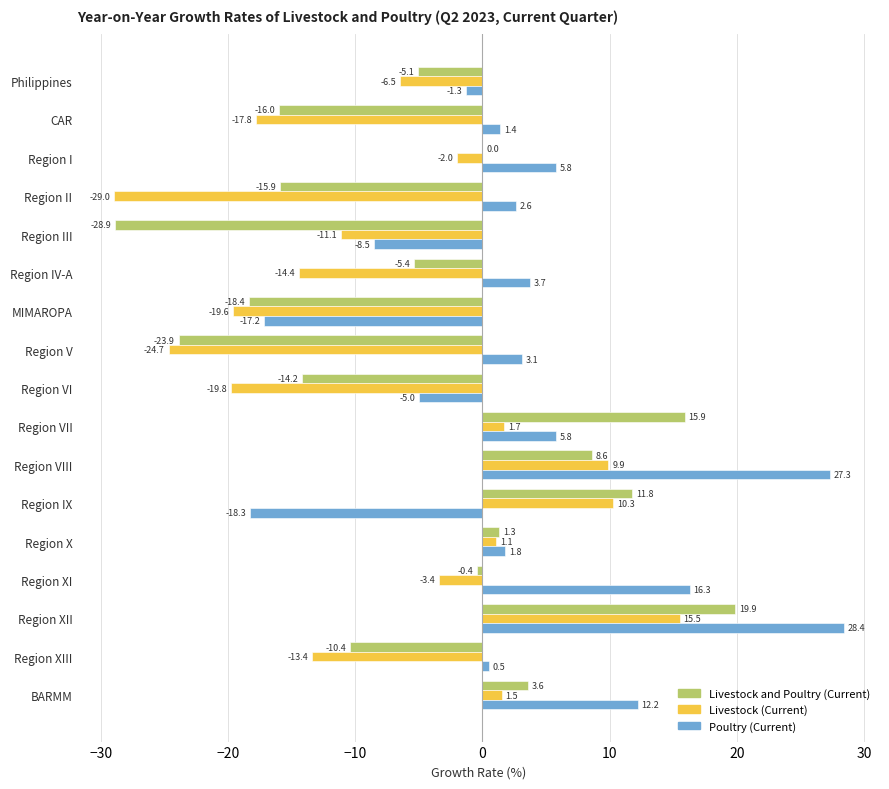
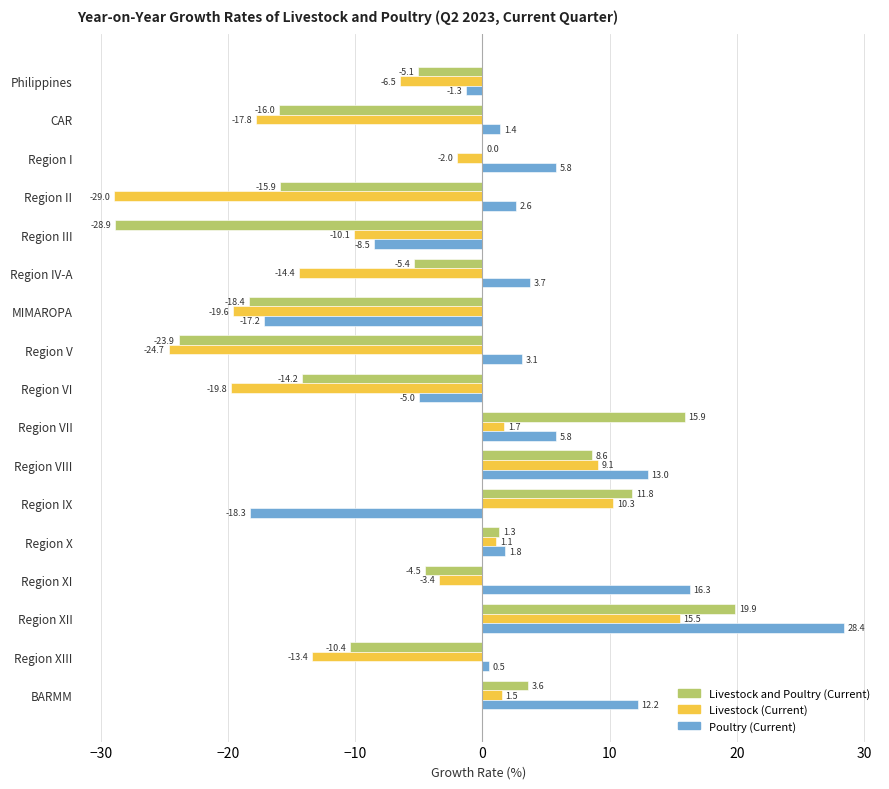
Livestock (Current), Region III: -11.1 -> -10.1
Livestock (Current), Region VIII: 9.9 -> 9.1
Poultry (Current), Region VIII: 27.3 -> 13.0
Livestock and Poultry (Current), Region XI: -0.4 -> -4.5
